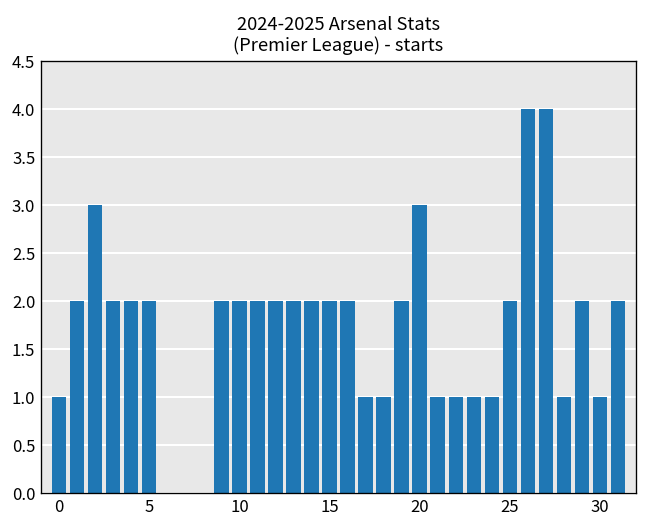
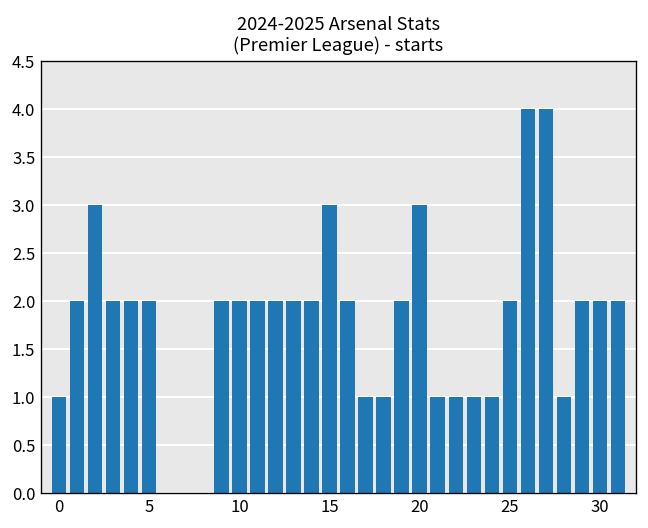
15: 2 -> 3
30: 1 -> 2
